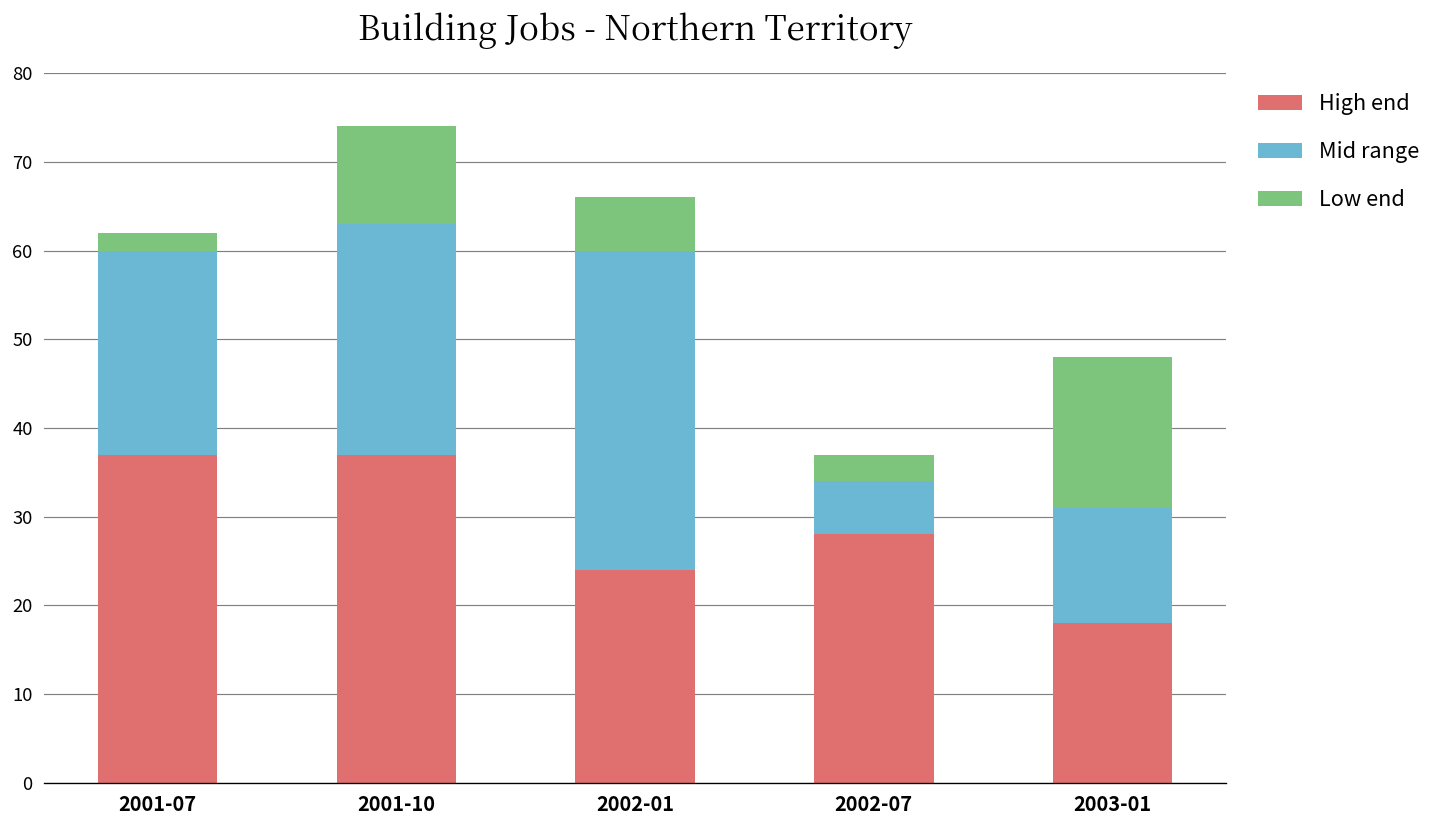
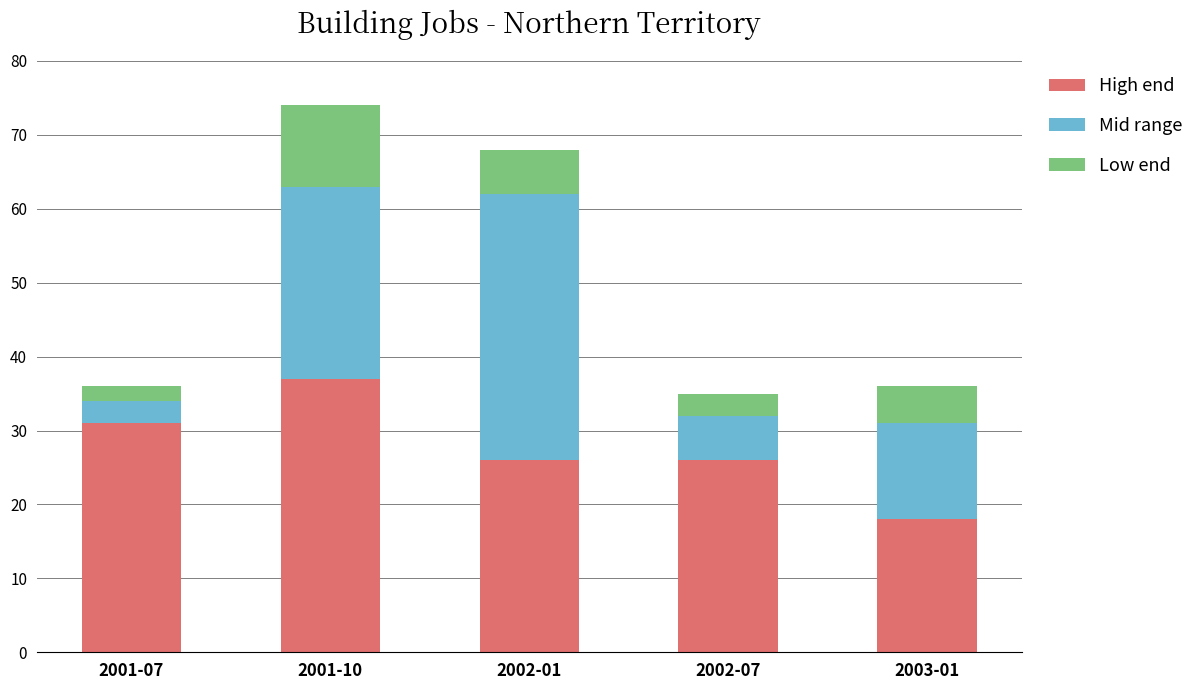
High end, 2001-07: 37 -> 31
Mid range, 2001-07: 23 -> 3
High end, 2002-01: 24 -> 26
High end, 2002-07: 28 -> 26
Low end, 2003-01: 17 -> 5
